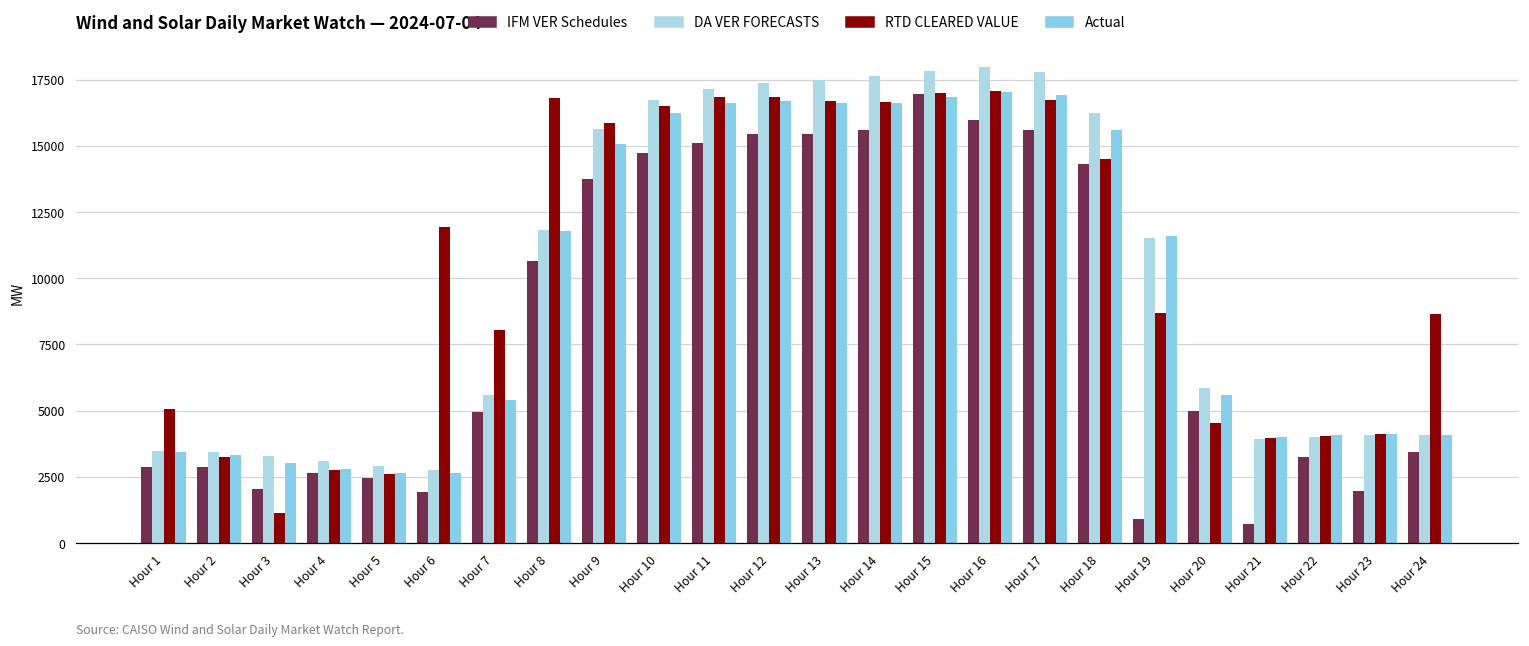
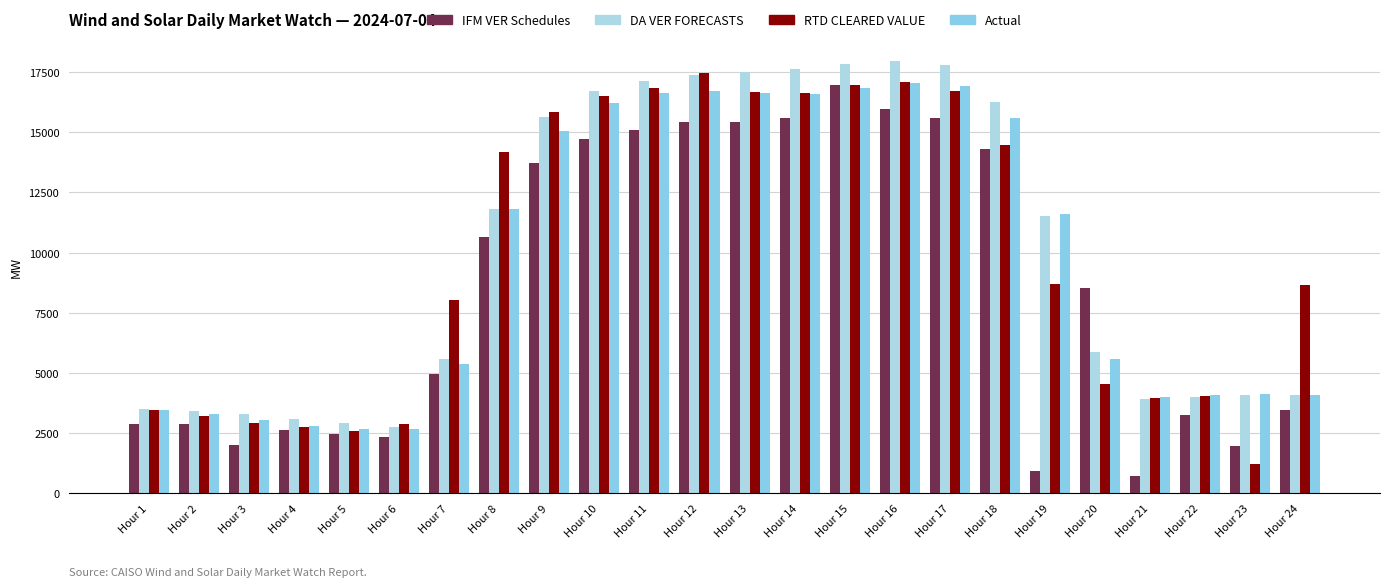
RTD CLEARED VALUE, Hour 1: 5000 -> 3500
RTD CLEARED VALUE, Hour 3: 1100 -> 2900
IFM VER Schedules, Hour 6: 1900 -> 2300
RTD CLEARED VALUE, Hour 6: 11900 -> 2900
RTD CLEARED VALUE, Hour 8: 16800 -> 14200
RTD CLEARED VALUE, Hour 12: 16800 -> 17400
IFM VER Schedules, Hour 20: 5000 -> 8500
RTD CLEARED VALUE, Hour 23: 4100 -> 1200
